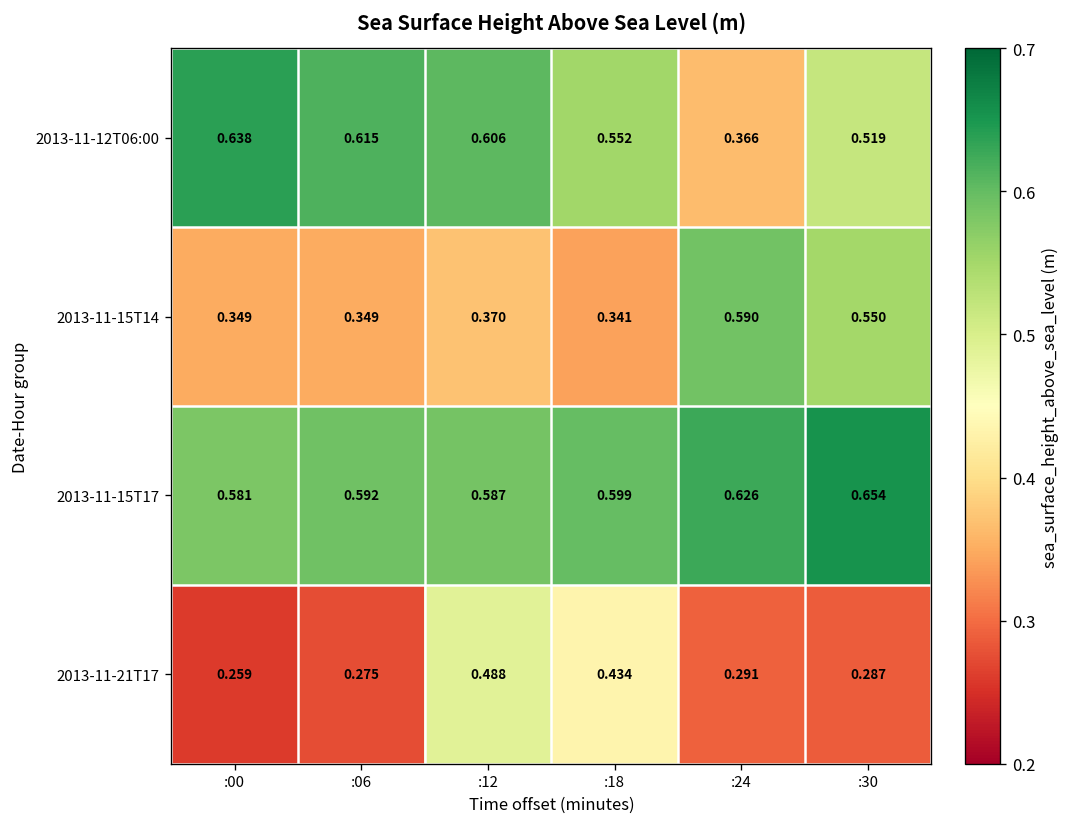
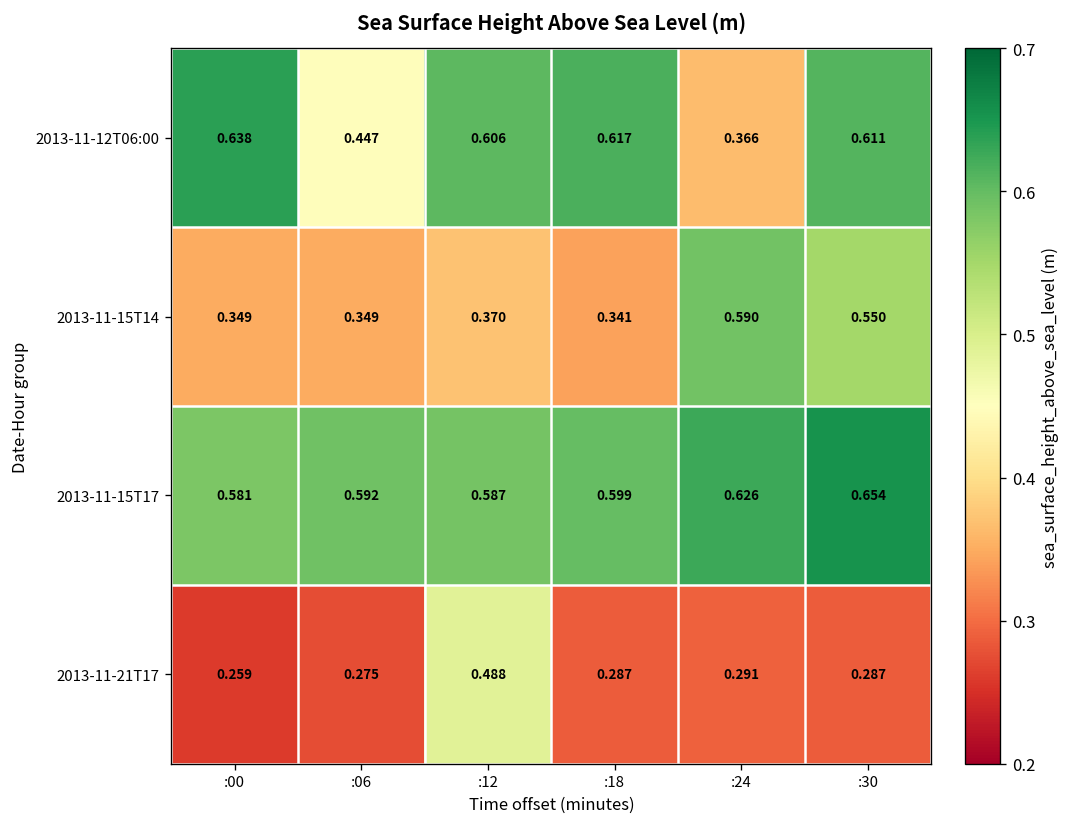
2013-11-12T06:00, :06: 0.615 -> 0.447
2013-11-12T06:00, :18: 0.552 -> 0.617
2013-11-12T06:00, :30: 0.519 -> 0.611
2013-11-21T17, :18: 0.434 -> 0.287
